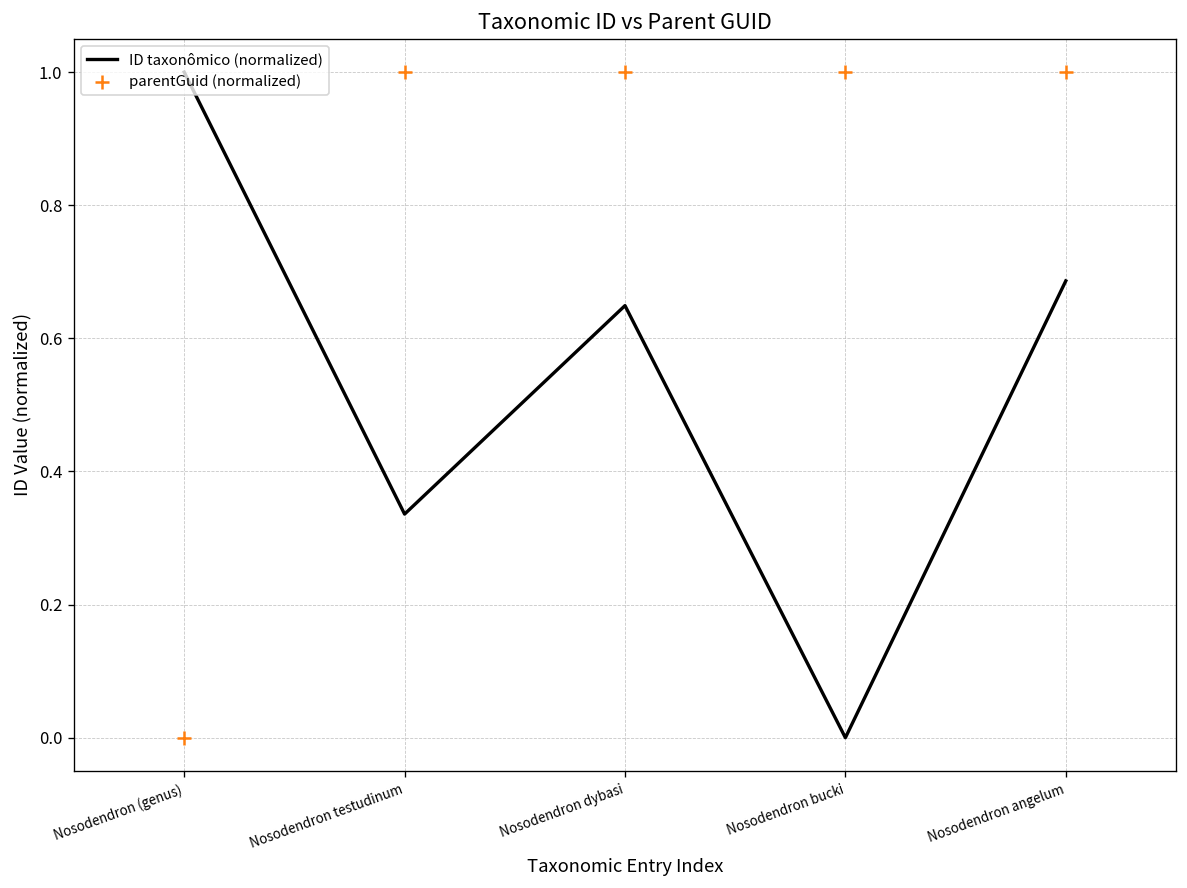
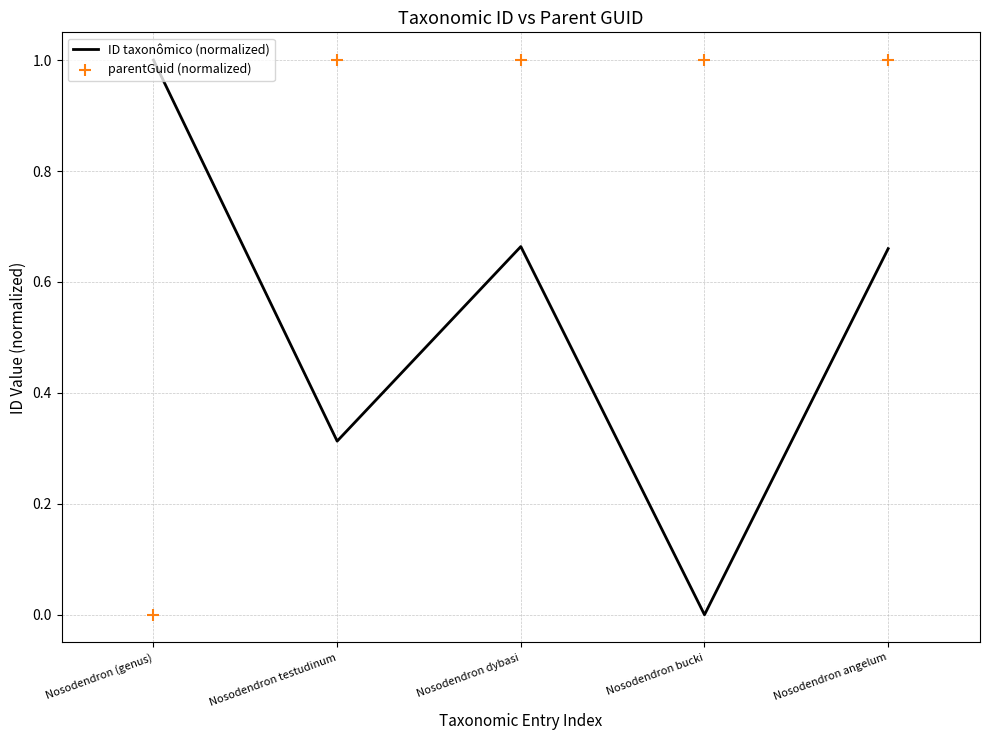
ID taxonômico (normalized), Nosodendron testudinum: 0.34 -> 0.31
ID taxonômico (normalized), Nosodendron dybasi: 0.65 -> 0.66
ID taxonômico (normalized), Nosodendron angelum: 0.69 -> 0.66
